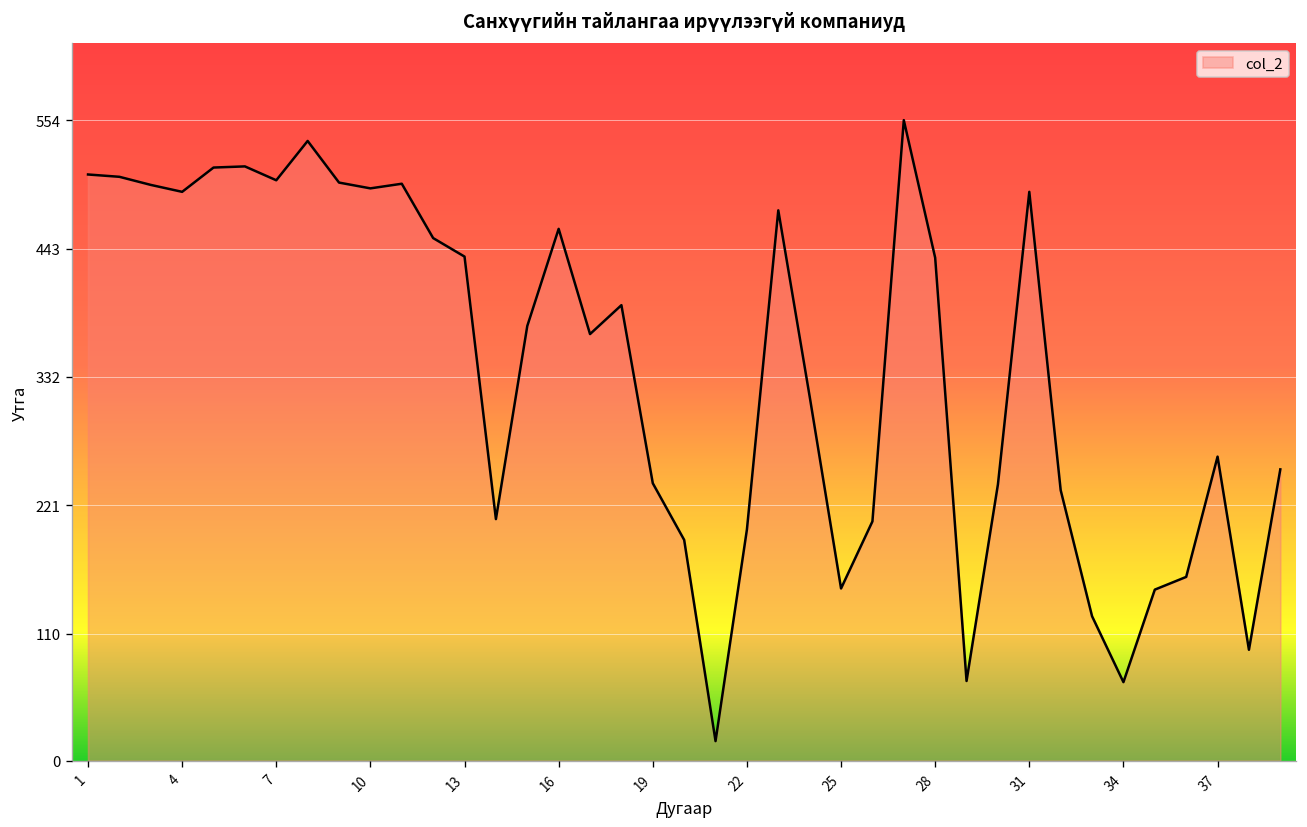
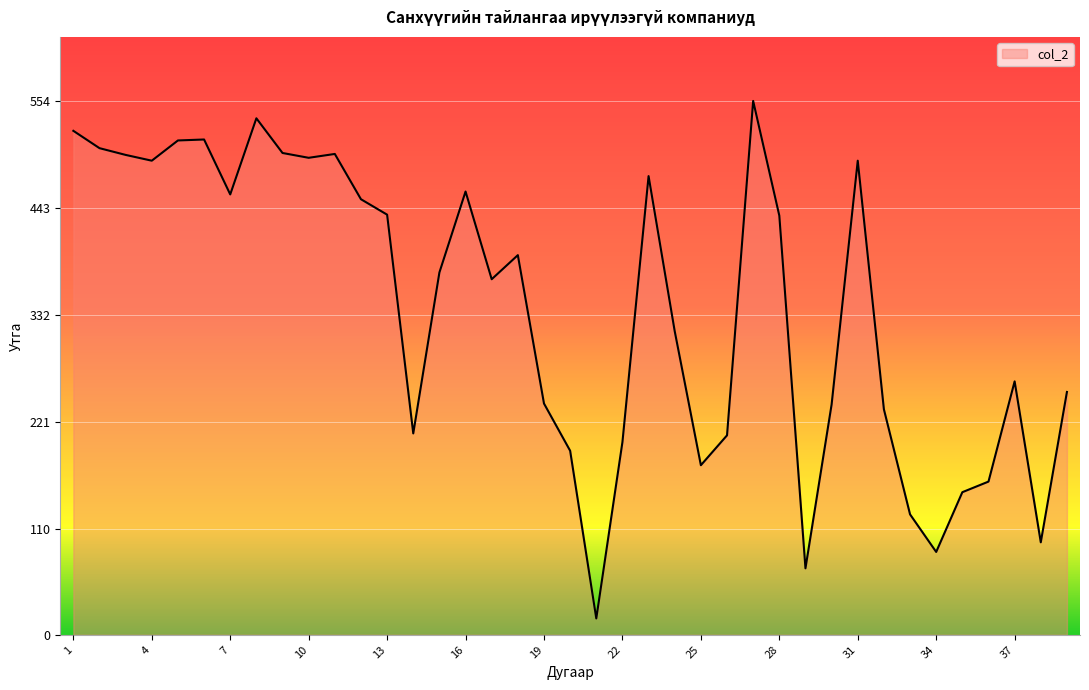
1: 510 -> 520
7: 500 -> 460
25: 150 -> 180
34: 70 -> 90
